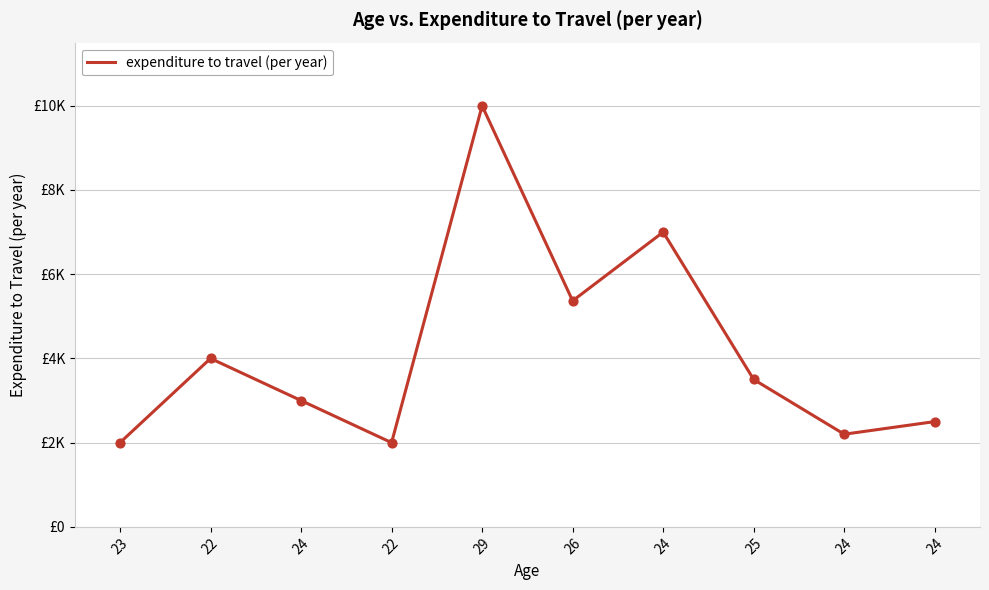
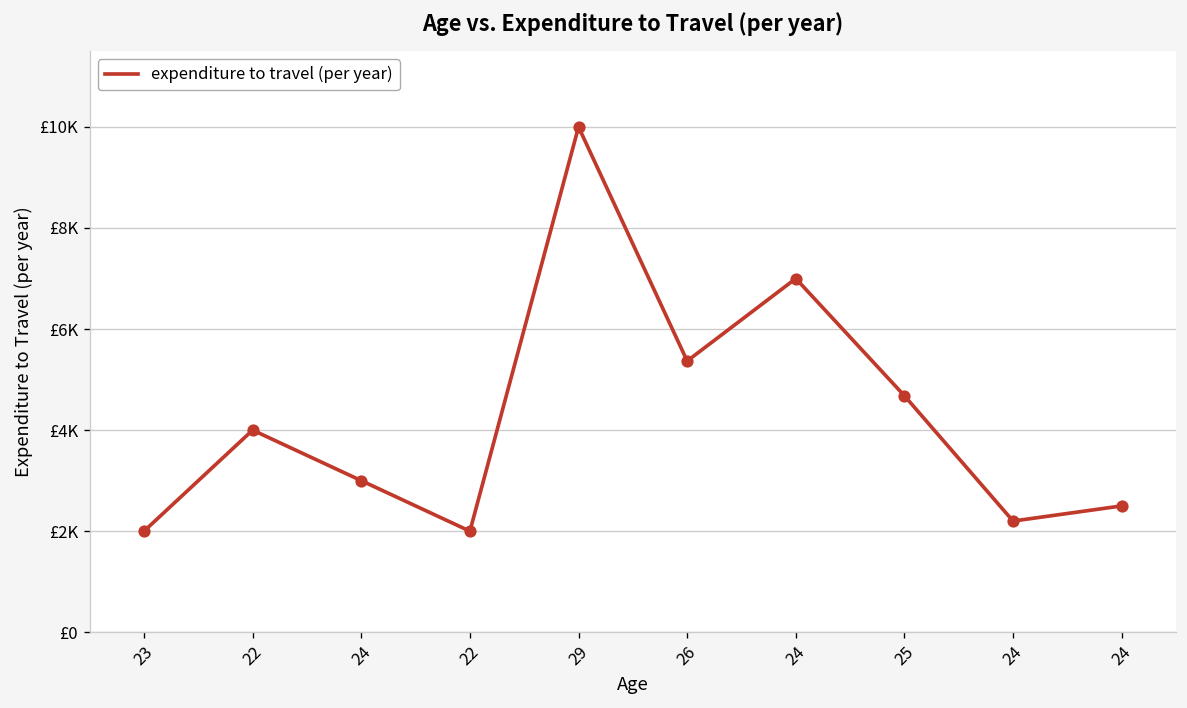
25: £3500 -> £4700
